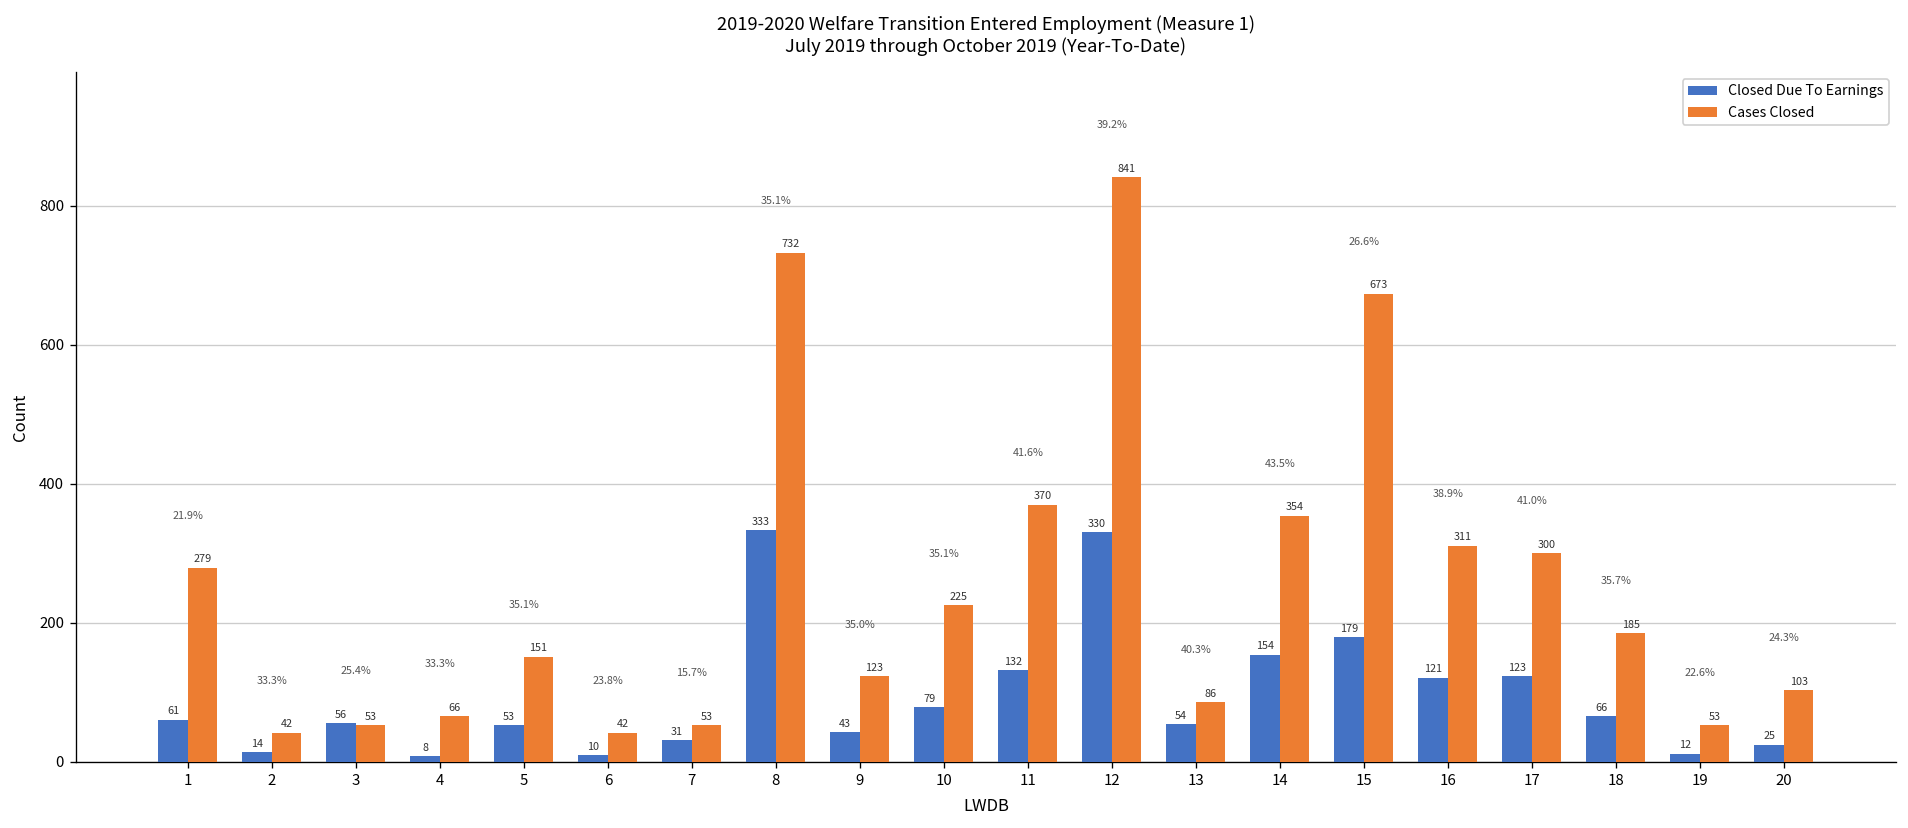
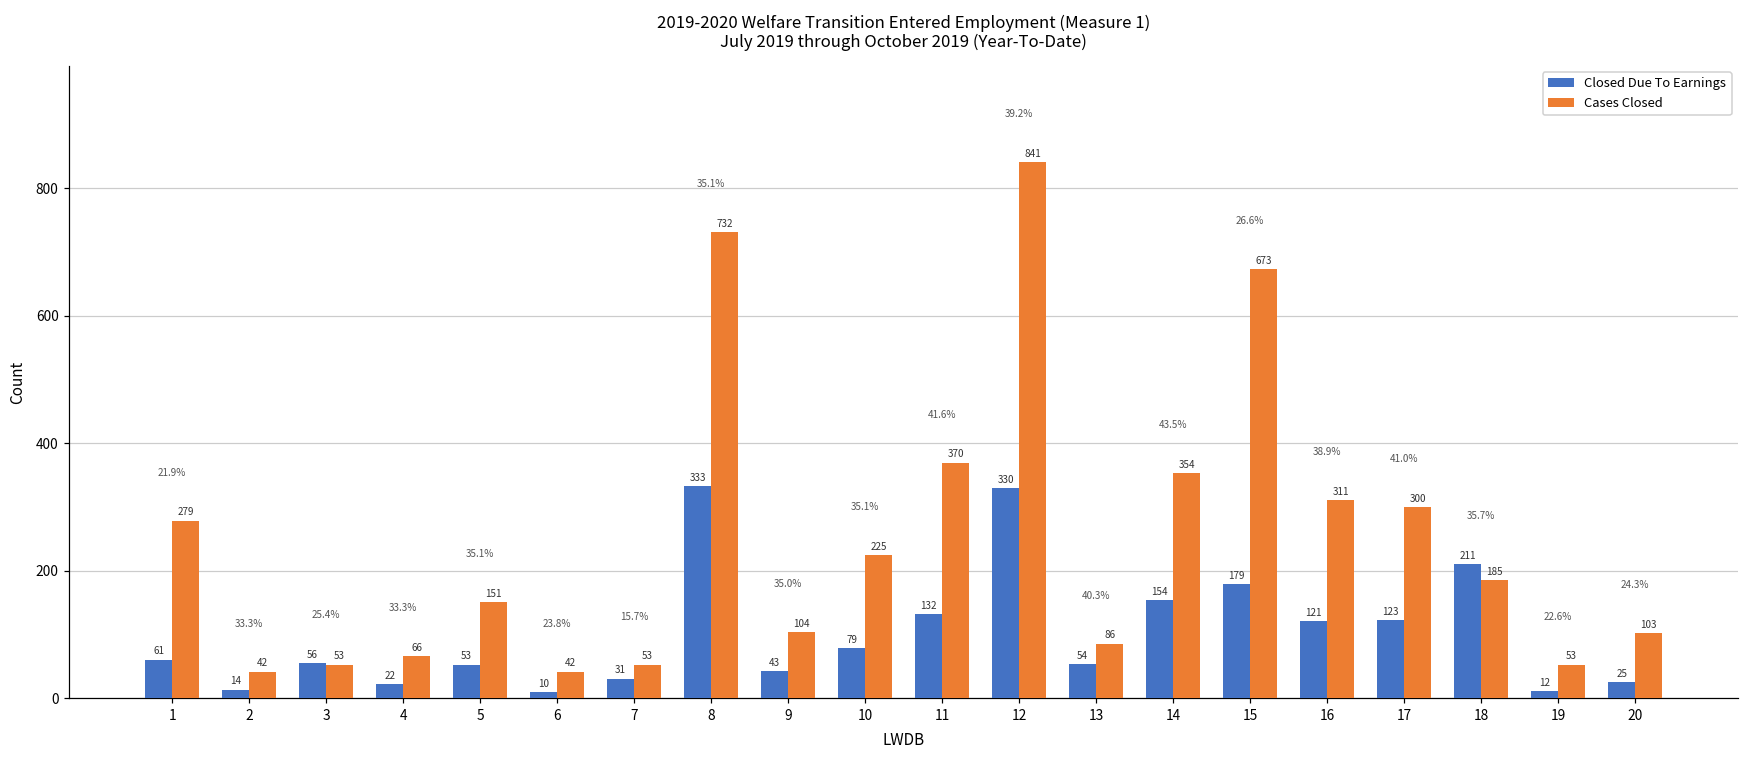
Closed Due To Earnings, 4: 8 -> 22
Cases Closed, 9: 123 -> 104
Closed Due To Earnings, 18: 66 -> 211
